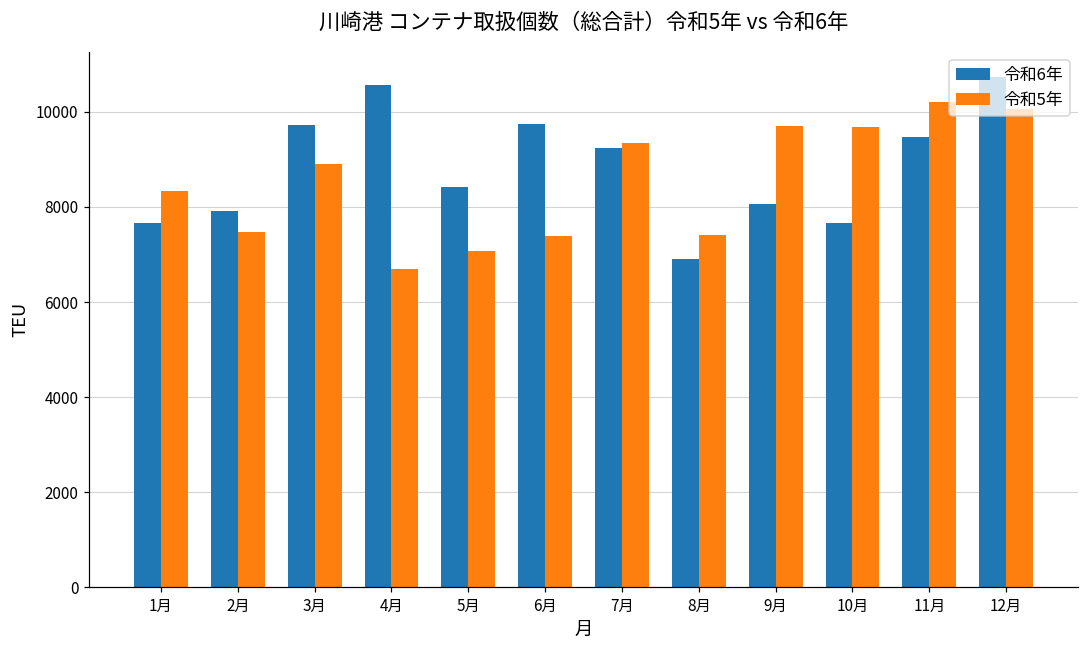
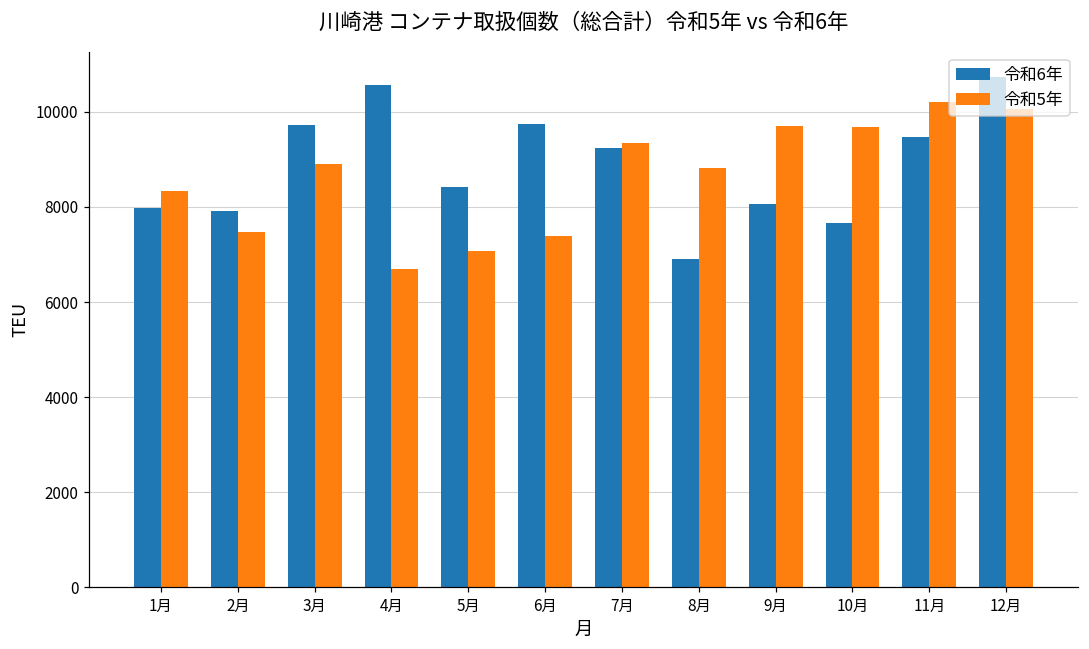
令和6年, 1月: 7700 -> 8000
令和5年, 8月: 7400 -> 8800
